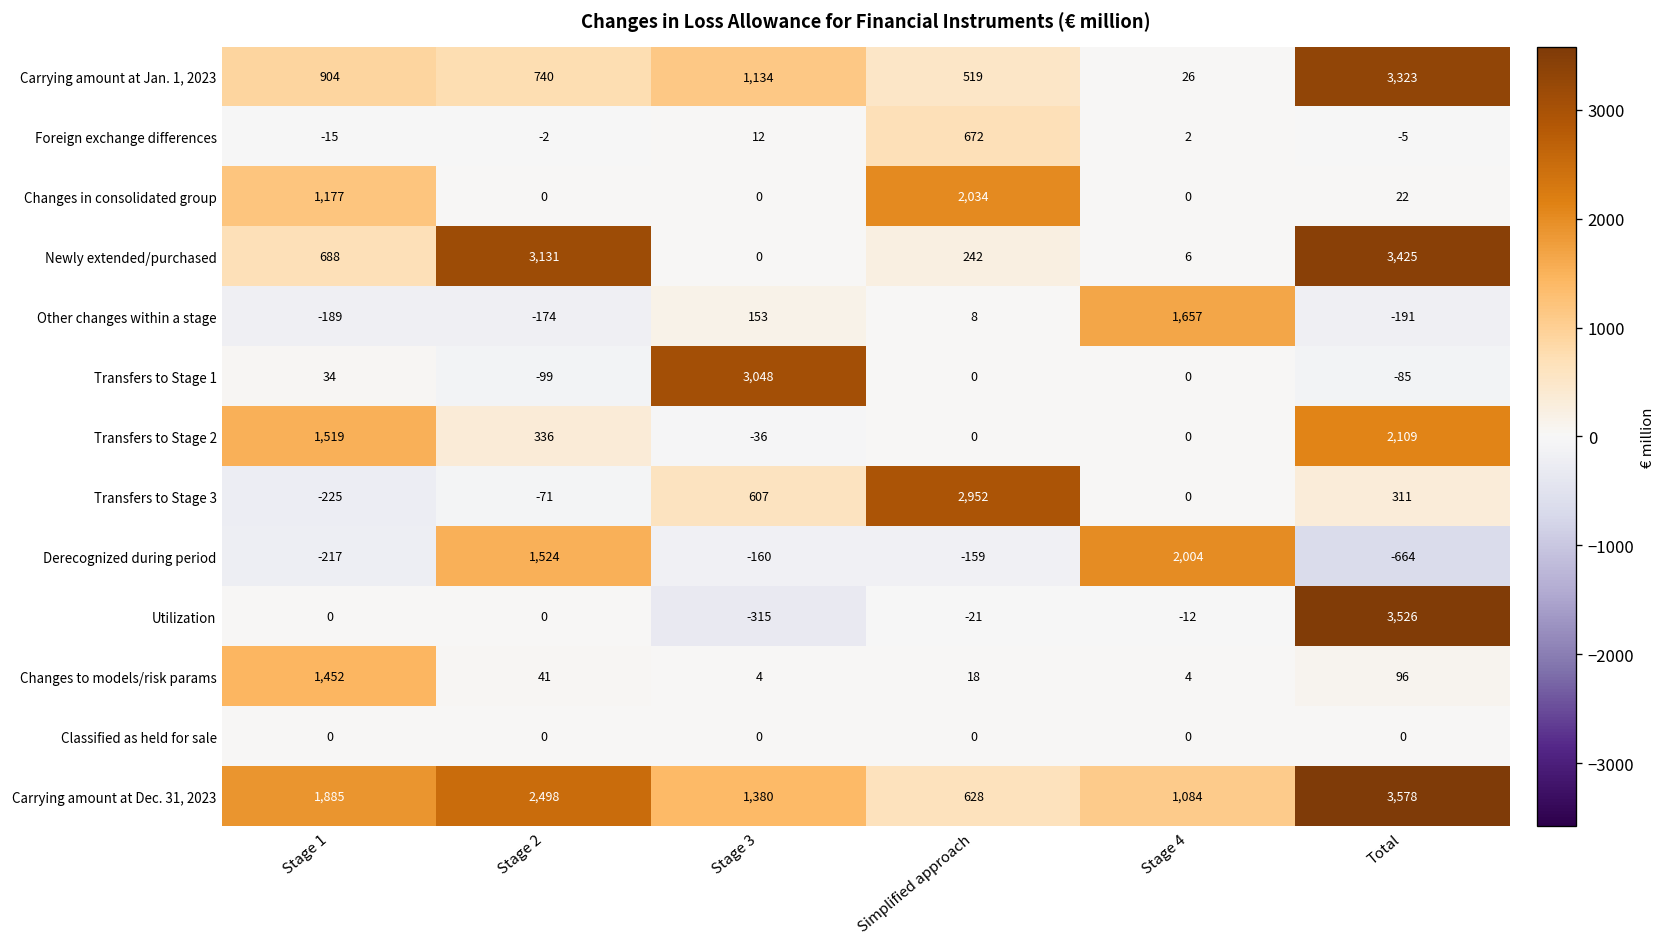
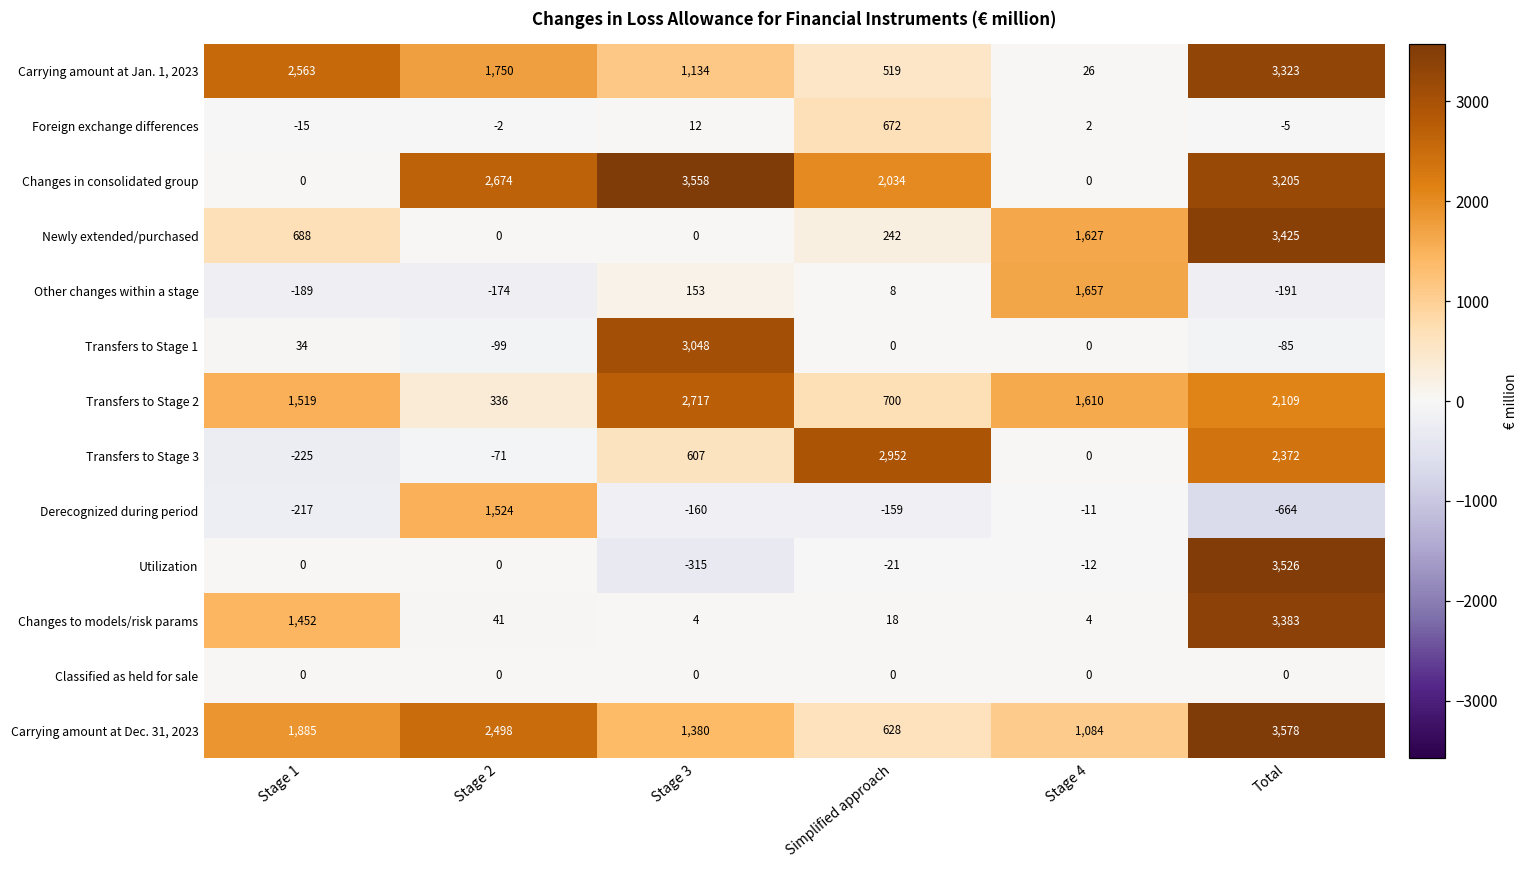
Carrying amount at Jan. 1, 2023, Stage 1: 904 -> 2,563
Carrying amount at Jan. 1, 2023, Stage 2: 740 -> 1,750
Changes in consolidated group, Stage 1: 1,177 -> 0
Changes in consolidated group, Stage 2: 0 -> 2,674
Changes in consolidated group, Stage 3: 0 -> 3,558
Changes in consolidated group, Total: 22 -> 3,205
Newly extended/purchased, Stage 2: 3,131 -> 0
Newly extended/purchased, Stage 4: 6 -> 1,627
Transfers to Stage 2, Stage 3: -36 -> 2,717
Transfers to Stage 2, Simplified approach: 0 -> 700
Transfers to Stage 2, Stage 4: 0 -> 1,610
Transfers to Stage 3, Total: 311 -> 2,372
Derecognized during period, Stage 4: 2,004 -> -11
Changes to models/risk params, Total: 96 -> 3,383
